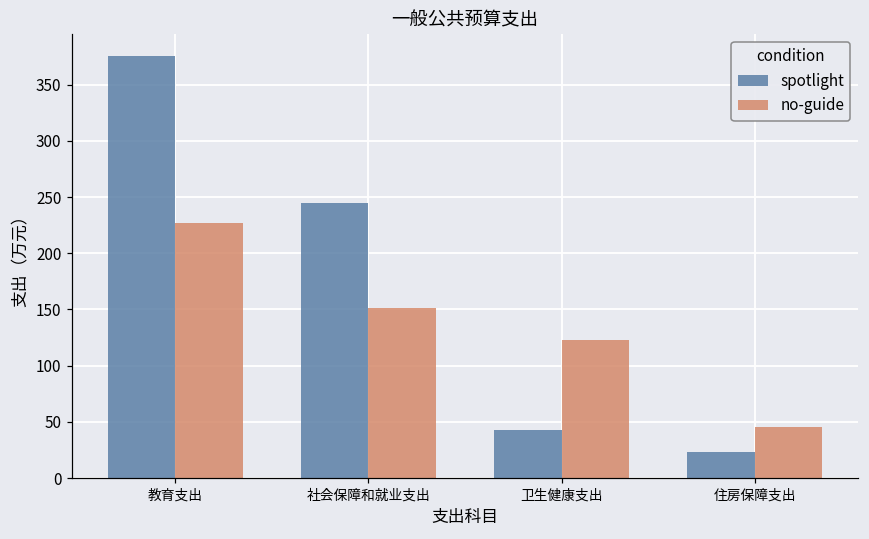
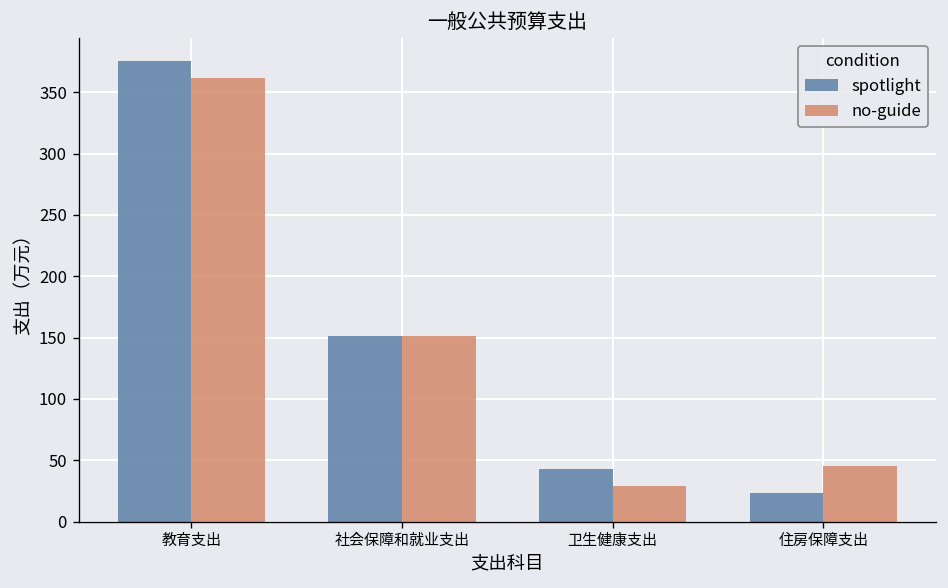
no-guide, 教育支出: 227 -> 362
spotlight, 社会保障和就业支出: 244 -> 152
no-guide, 卫生健康支出: 123 -> 29
